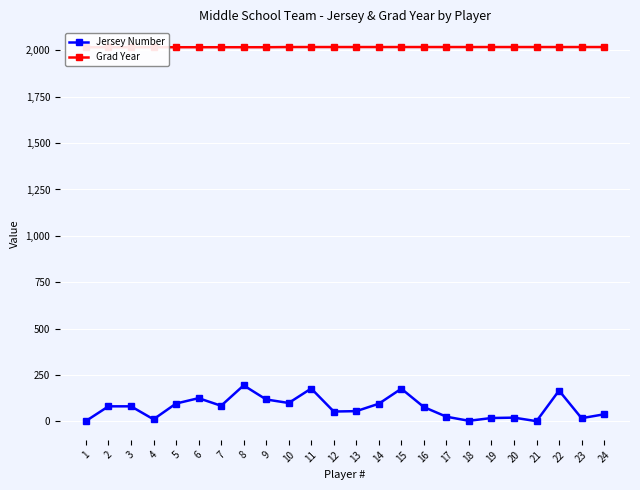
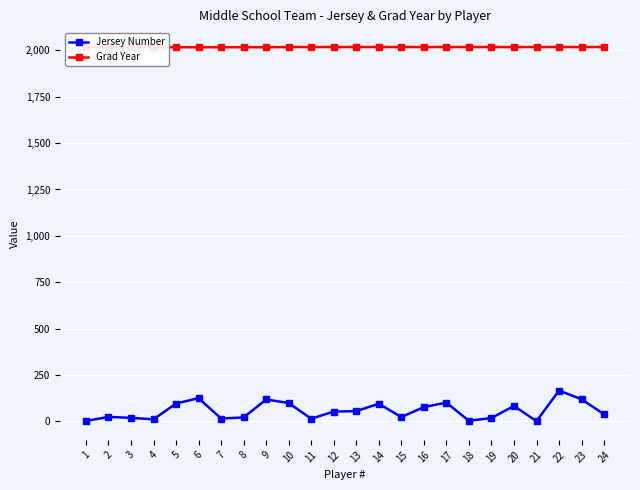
Jersey Number, 2: 80 -> 20
Jersey Number, 3: 80 -> 20
Jersey Number, 7: 80 -> 20
Jersey Number, 8: 190 -> 20
Jersey Number, 11: 180 -> 10
Jersey Number, 15: 180 -> 20
Jersey Number, 17: 30 -> 100
Jersey Number, 20: 20 -> 80
Jersey Number, 23: 20 -> 120
